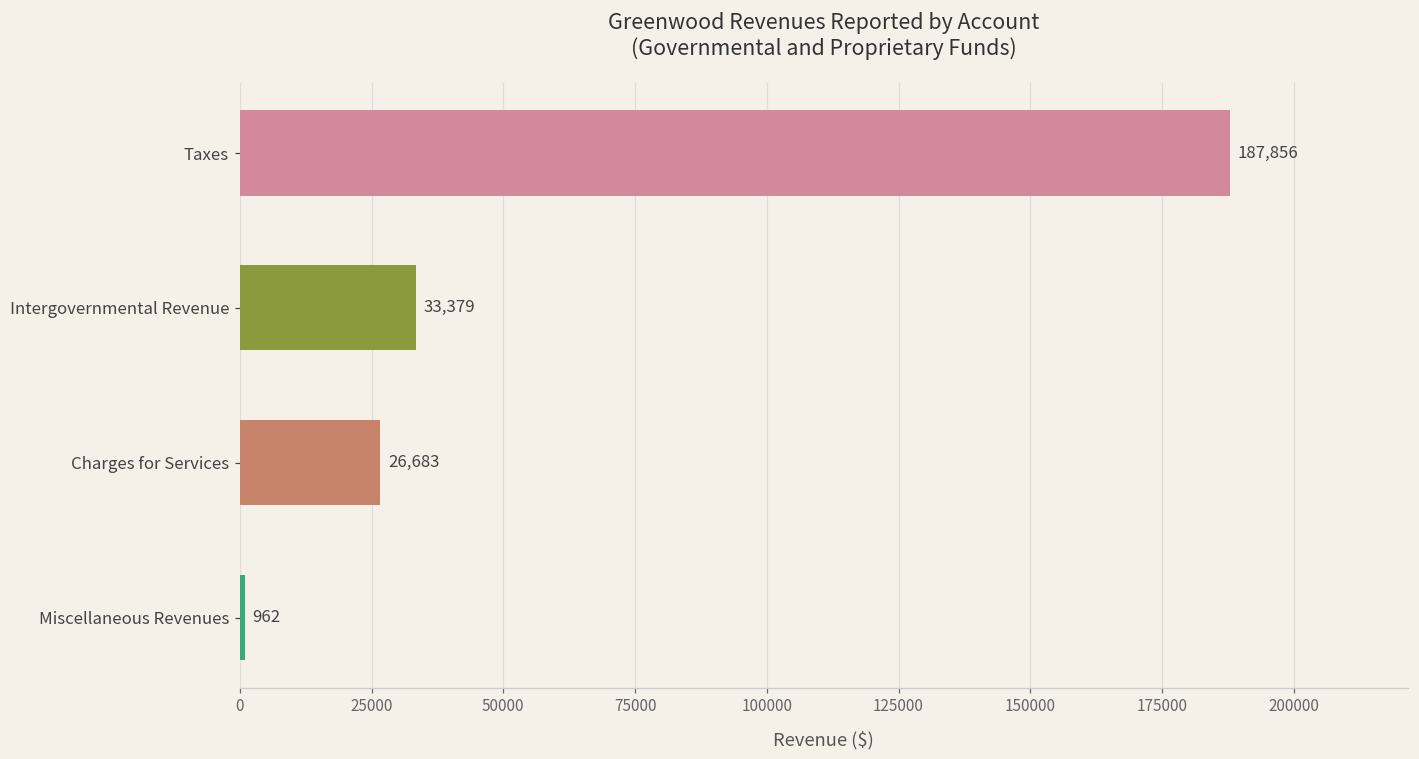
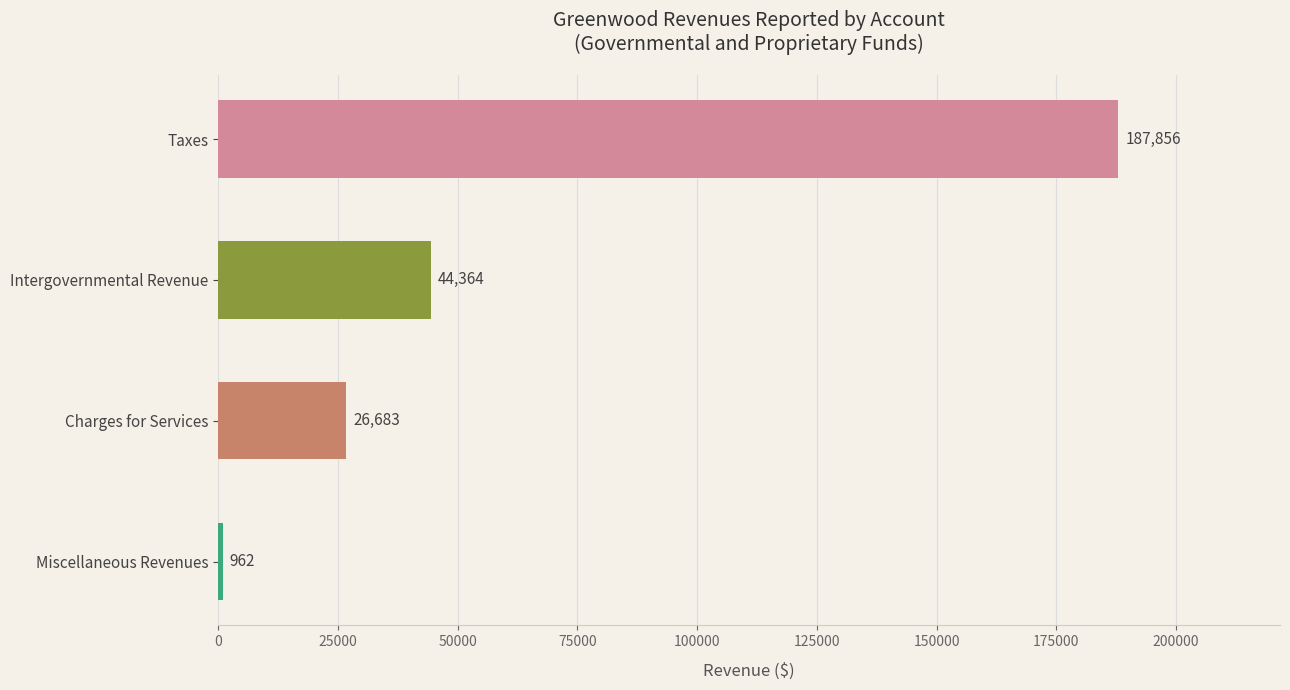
Intergovernmental Revenue: 33,379 -> 44,364
